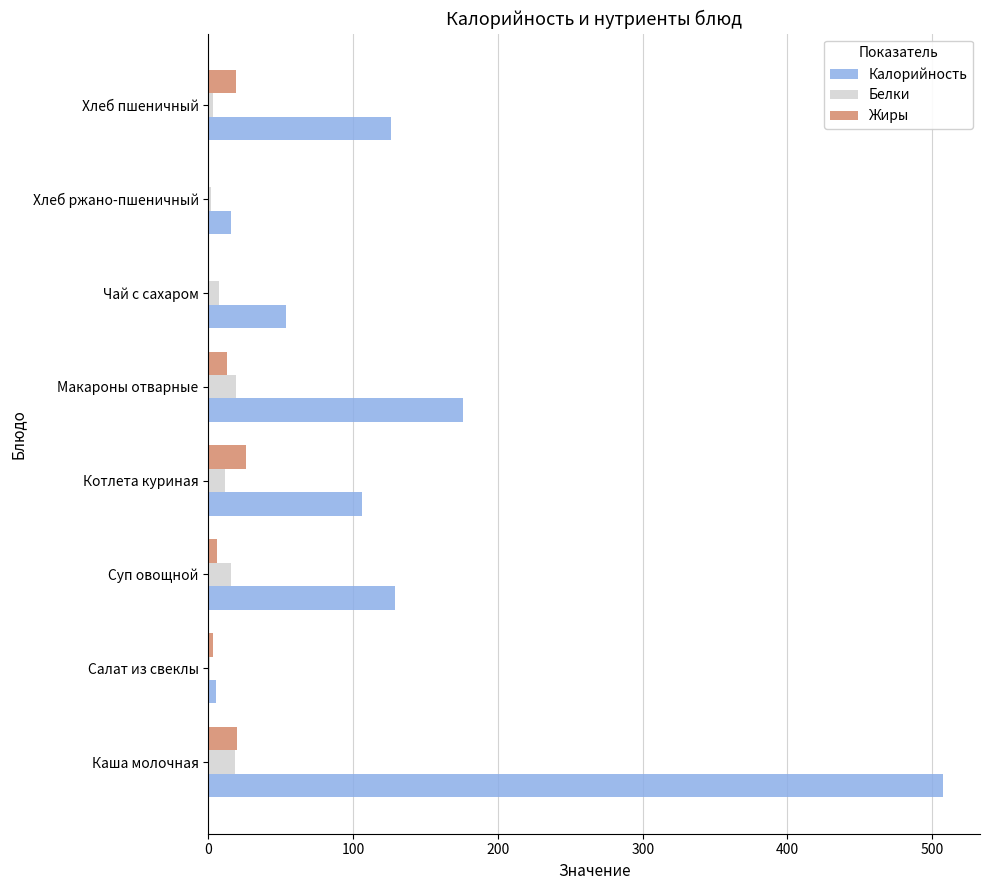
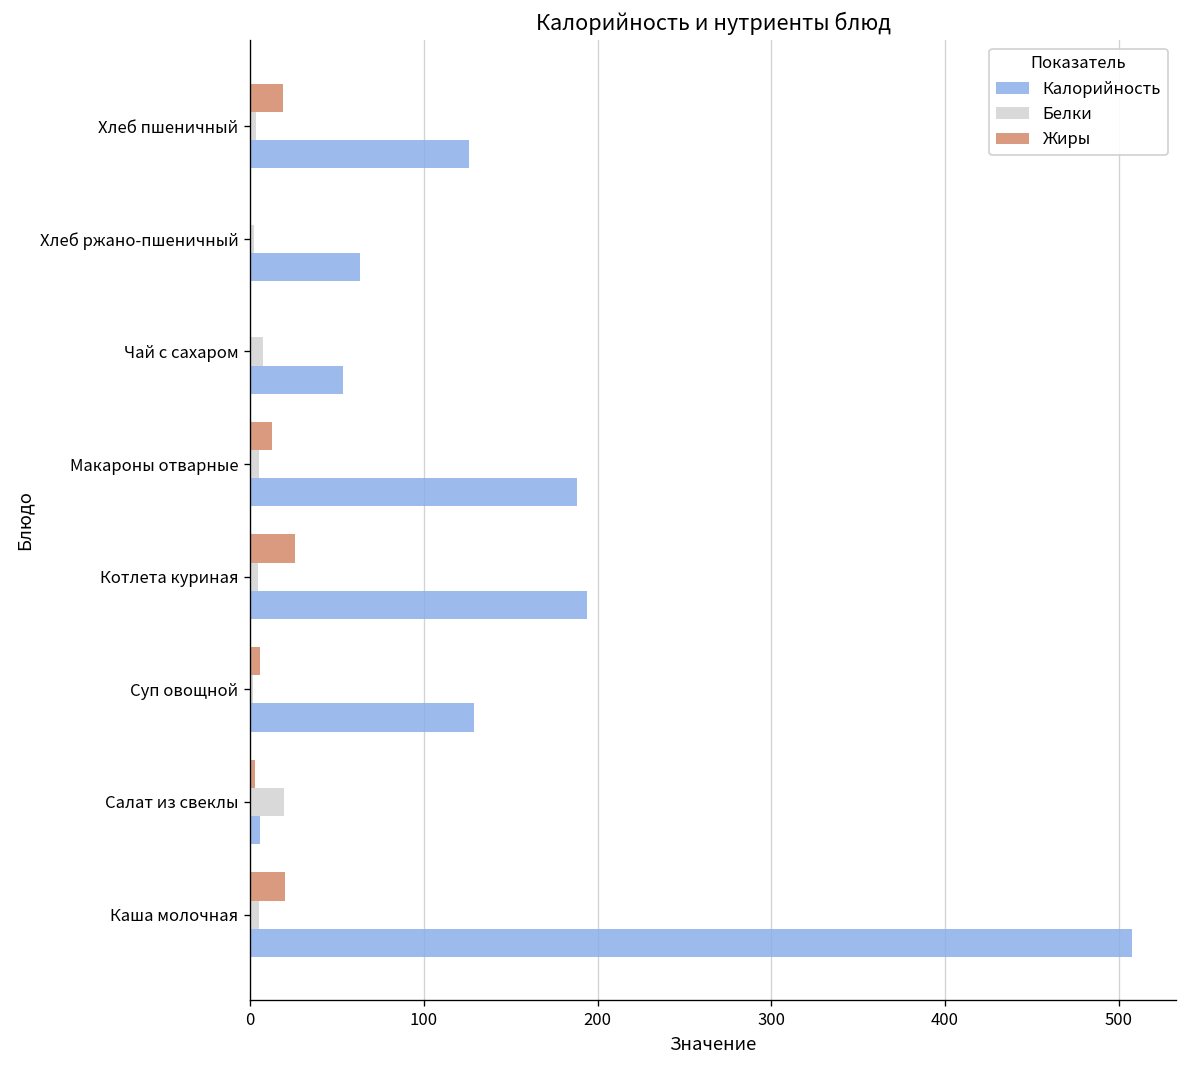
Калорийность, Хлеб ржано-пшеничный: 15 -> 63
Белки, Макароны отварные: 19 -> 5
Калорийность, Макароны отварные: 176 -> 188
Белки, Котлета куриная: 11 -> 4
Калорийность, Котлета куриная: 106 -> 194
Белки, Суп овощной: 16 -> 2
Белки, Салат из свеклы: 1 -> 20
Белки, Каша молочная: 19 -> 5
